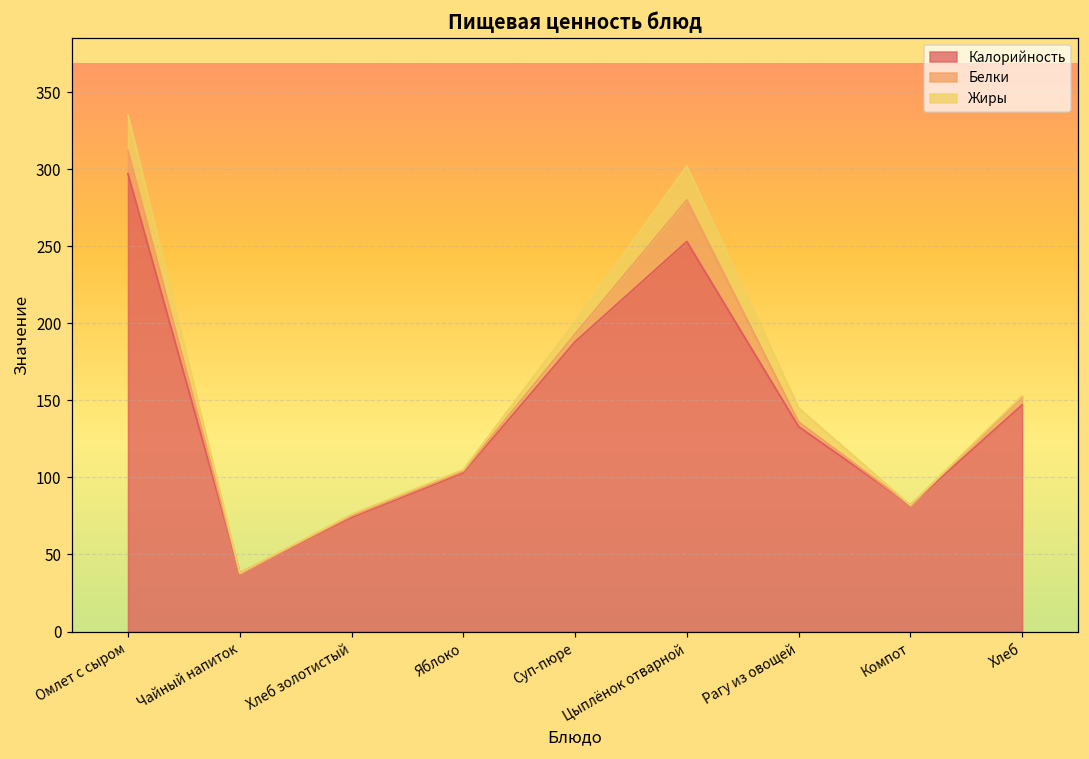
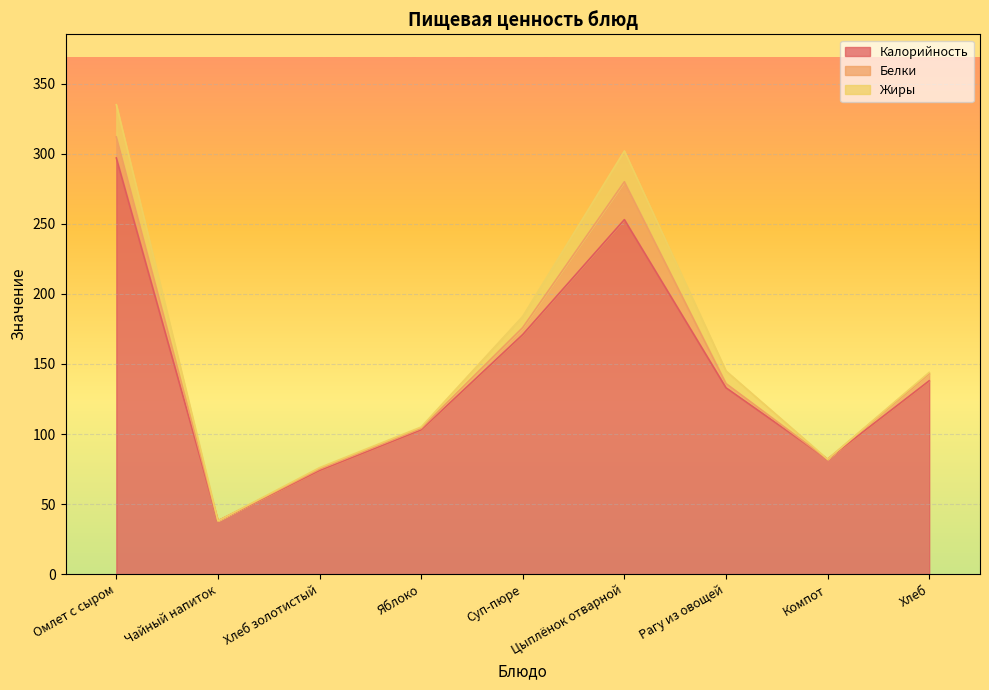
Калорийность, Суп-пюре: 188 -> 171
Калорийность, Хлеб: 147 -> 138
